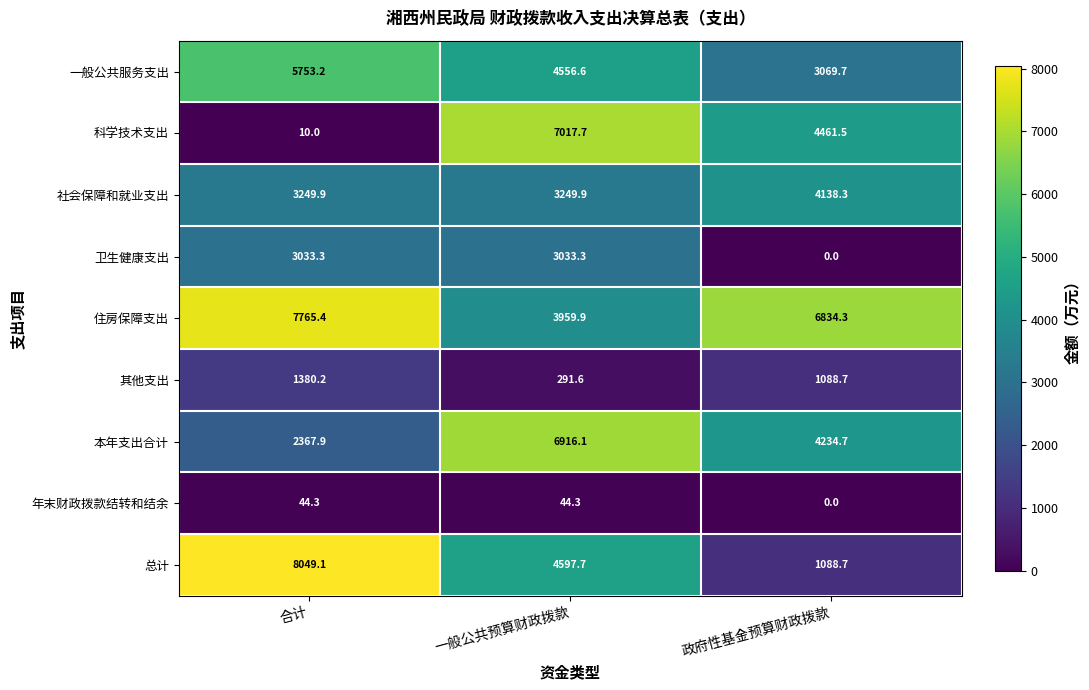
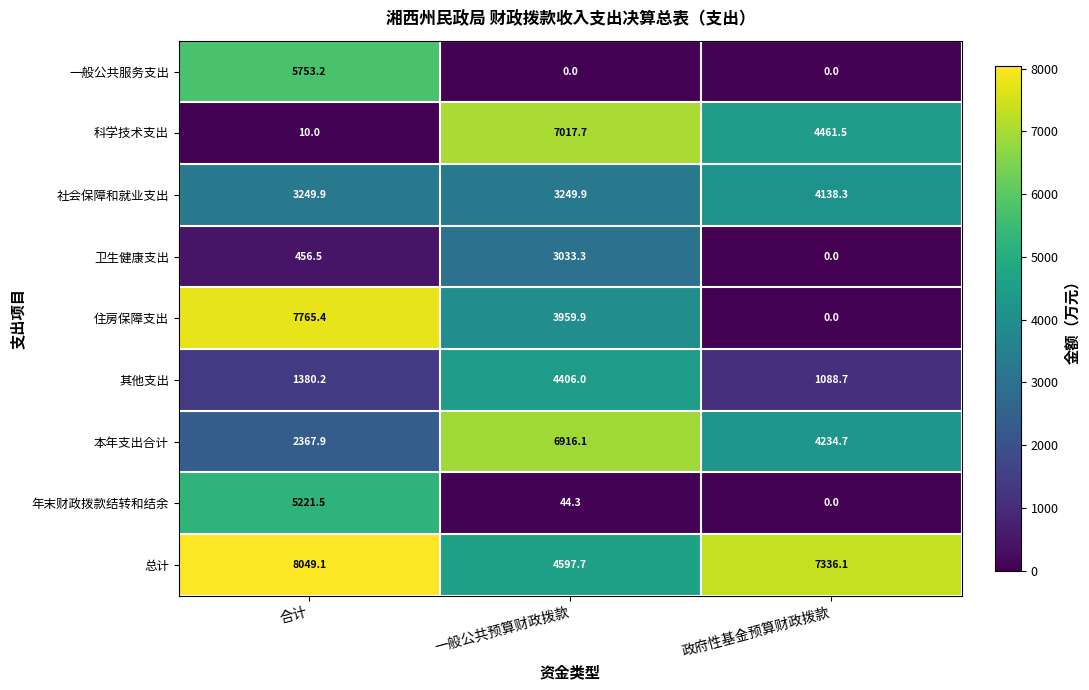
一般公共服务支出, 一般公共预算财政拨款: 4556.6 -> 0.0
一般公共服务支出, 政府性基金预算财政拨款: 3069.7 -> 0.0
卫生健康支出, 合计: 3033.3 -> 456.5
住房保障支出, 政府性基金预算财政拨款: 6834.3 -> 0.0
其他支出, 一般公共预算财政拨款: 291.6 -> 4406.0
年末财政拨款结转和结余, 合计: 44.3 -> 5221.5
总计, 政府性基金预算财政拨款: 1088.7 -> 7336.1
